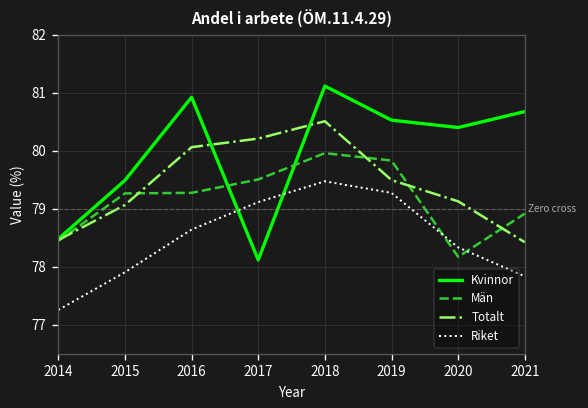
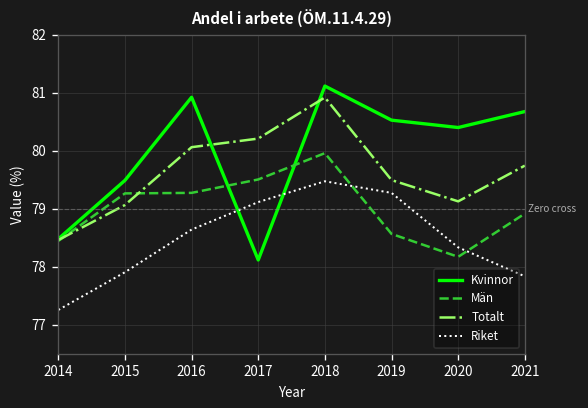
Totalt, 2018: 80.5 -> 80.9
Män, 2019: 79.8 -> 78.6
Totalt, 2021: 78.4 -> 79.7
